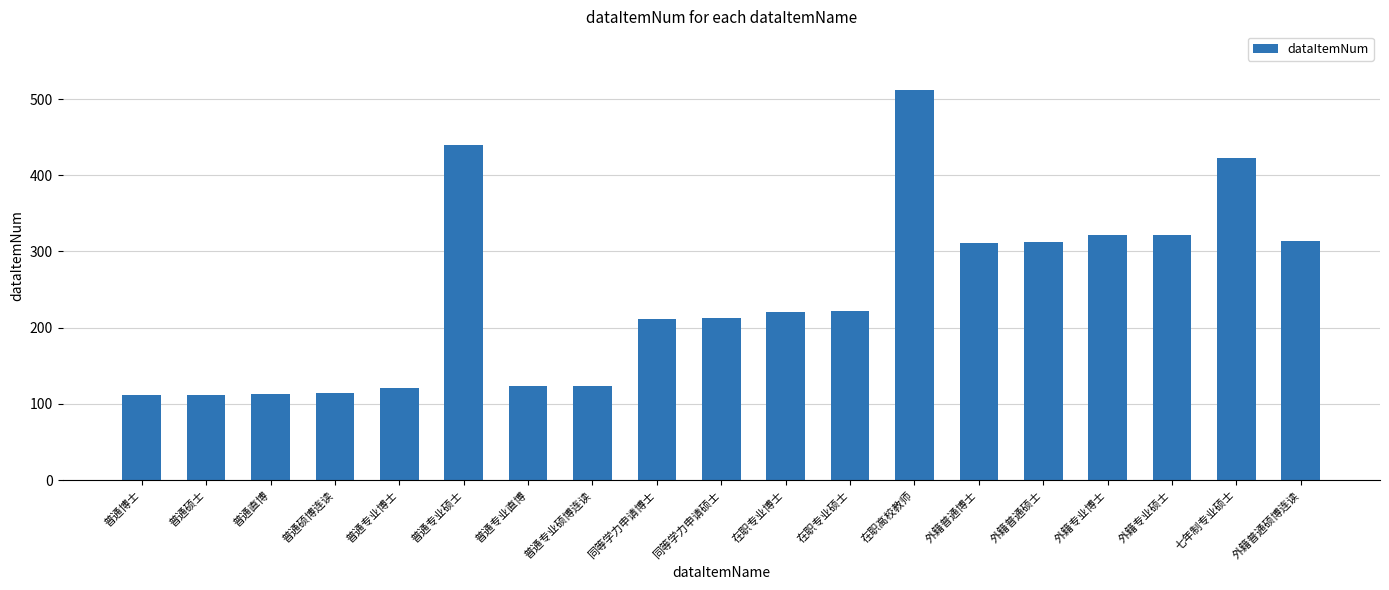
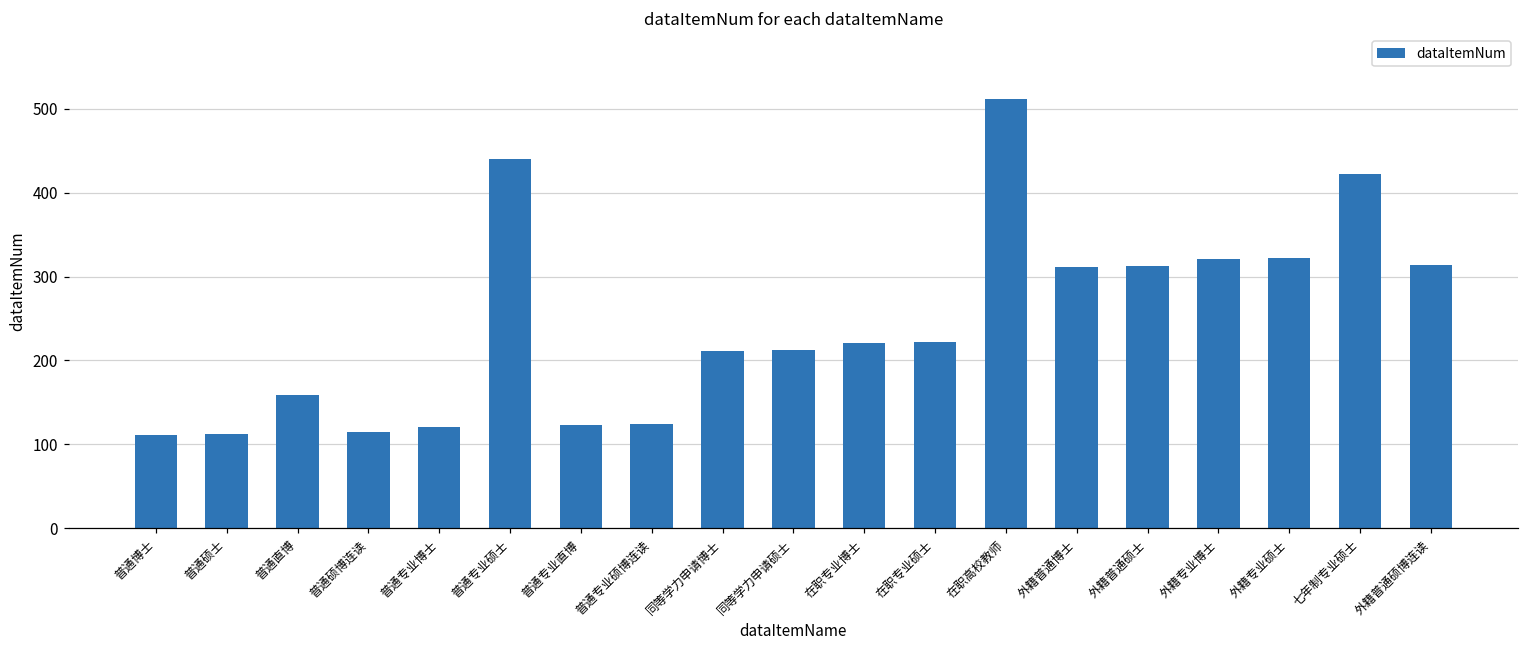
普通直博: 110 -> 160
